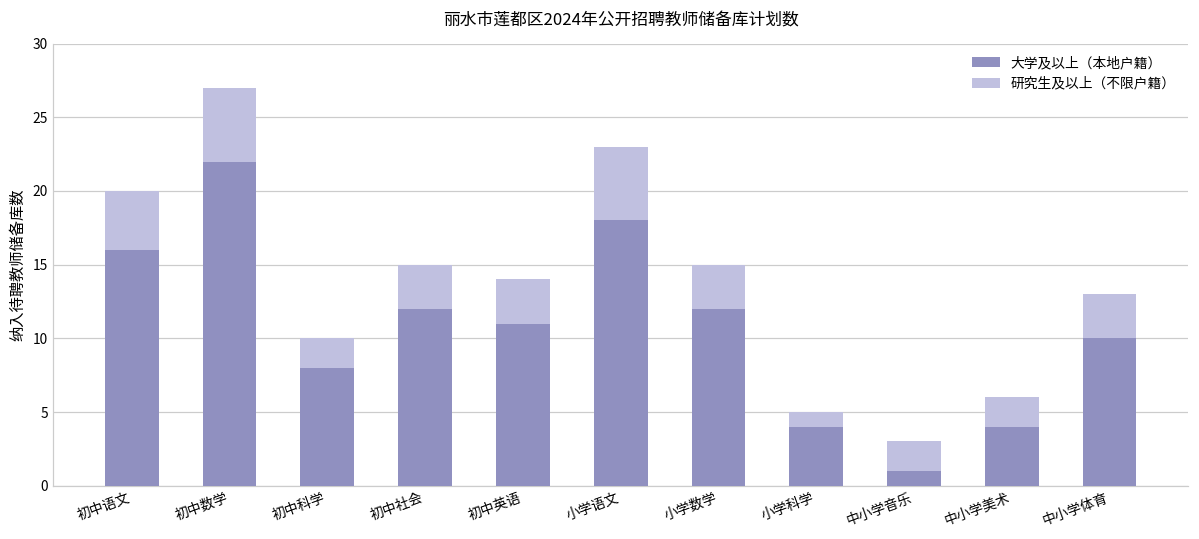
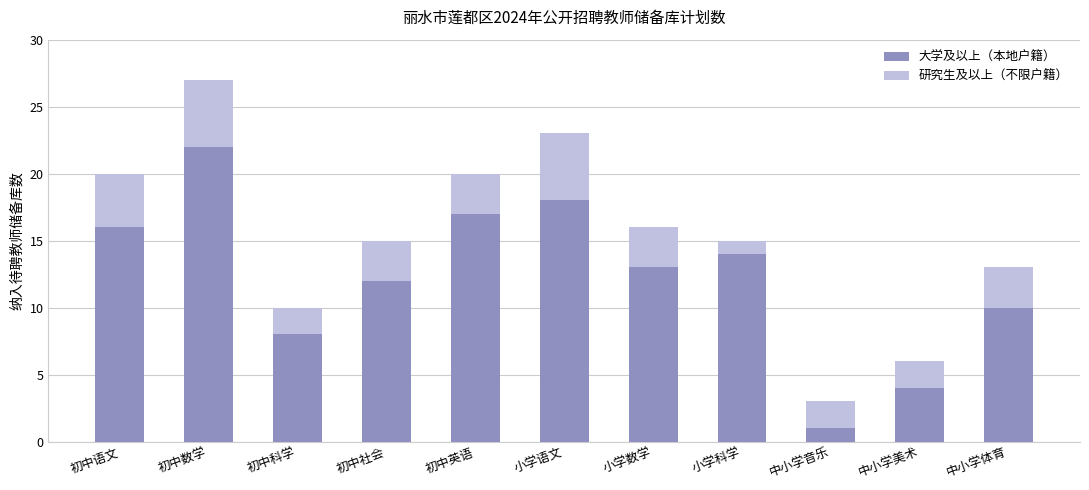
大学及以上（本地户籍）, 初中英语: 11 -> 17
大学及以上（本地户籍）, 小学数学: 12 -> 13
大学及以上（本地户籍）, 小学科学: 4 -> 14
